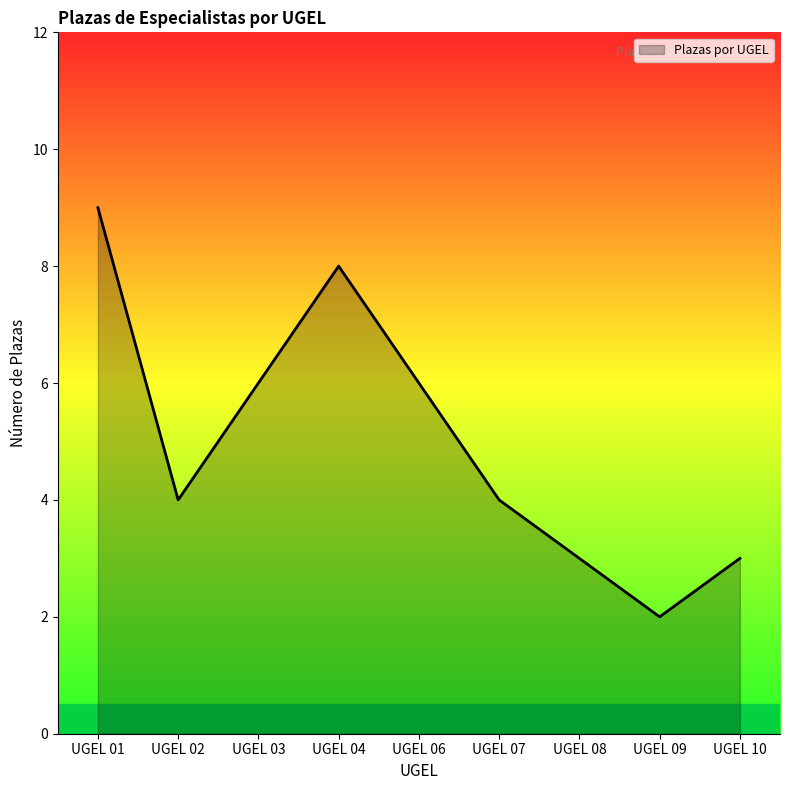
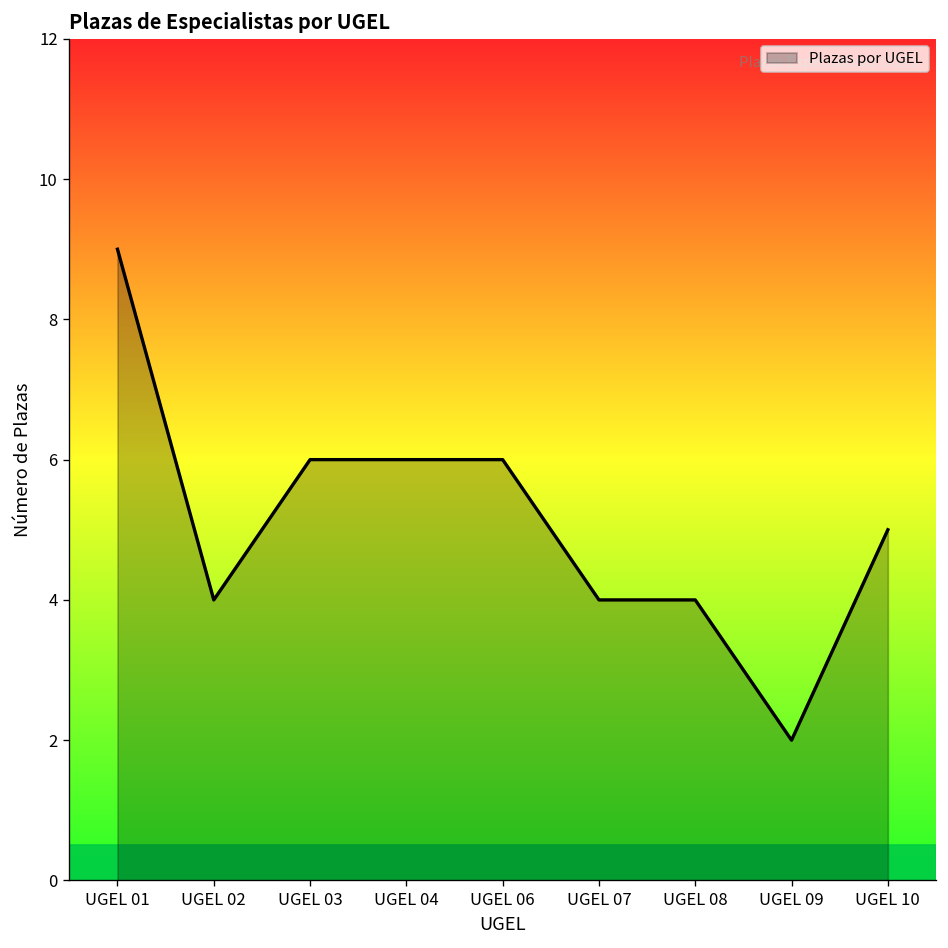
UGEL 04: 8 -> 6
UGEL 08: 3 -> 4
UGEL 10: 3 -> 5
